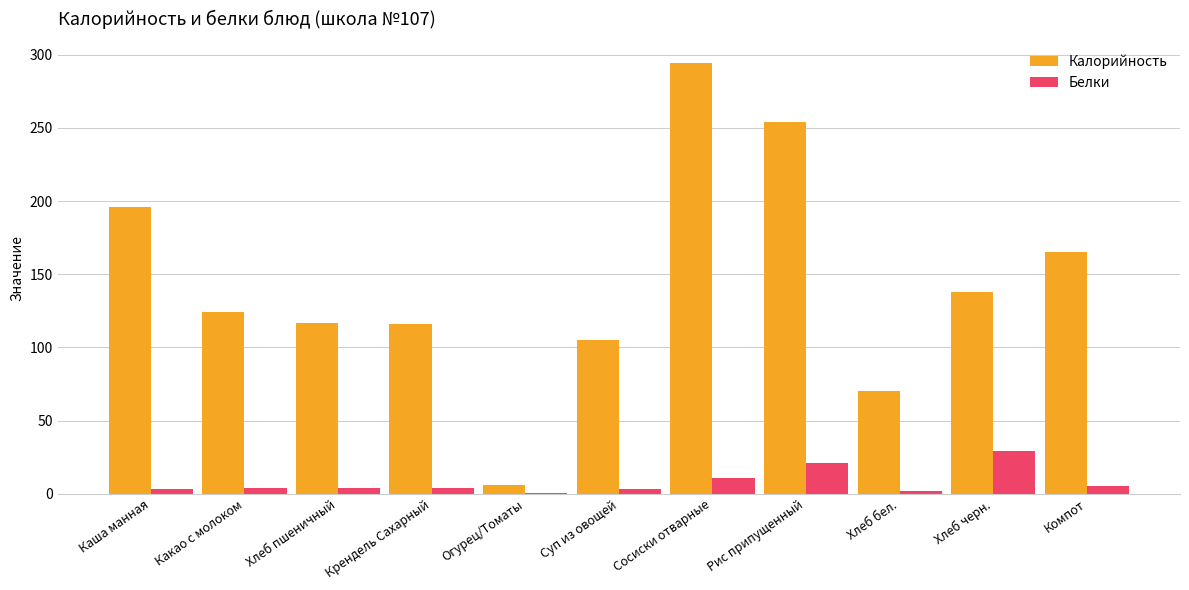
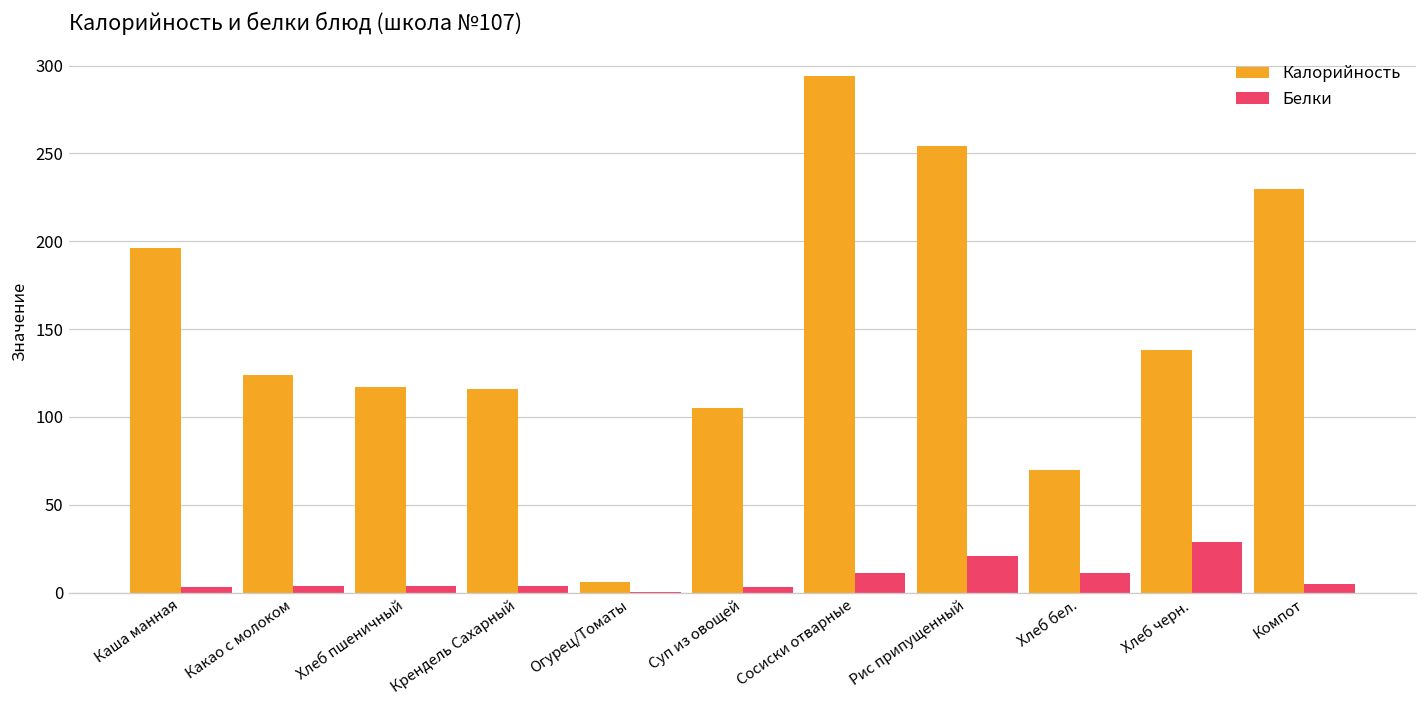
Белки, Хлеб бел.: 2 -> 11
Калорийность, Компот: 165 -> 230
